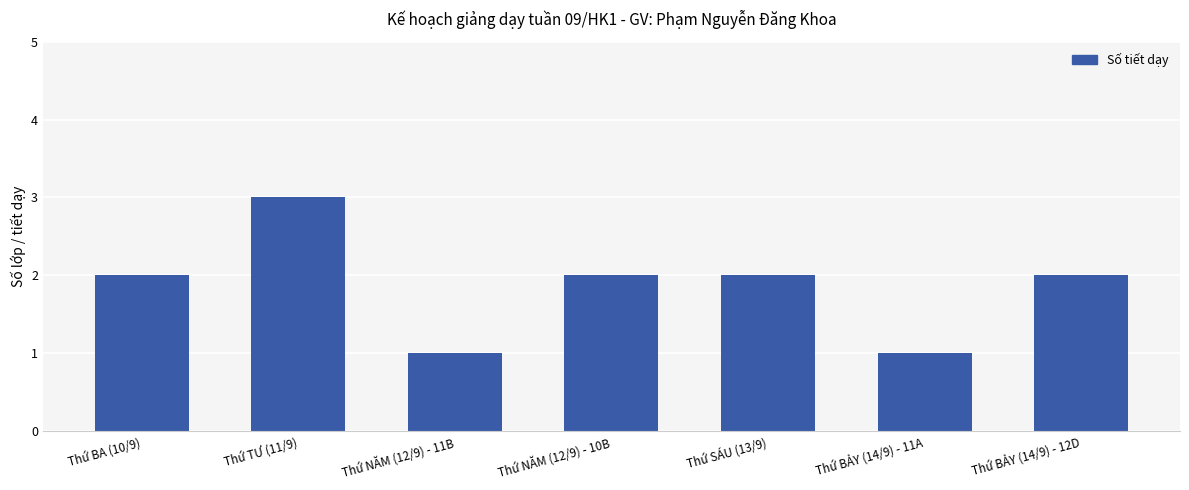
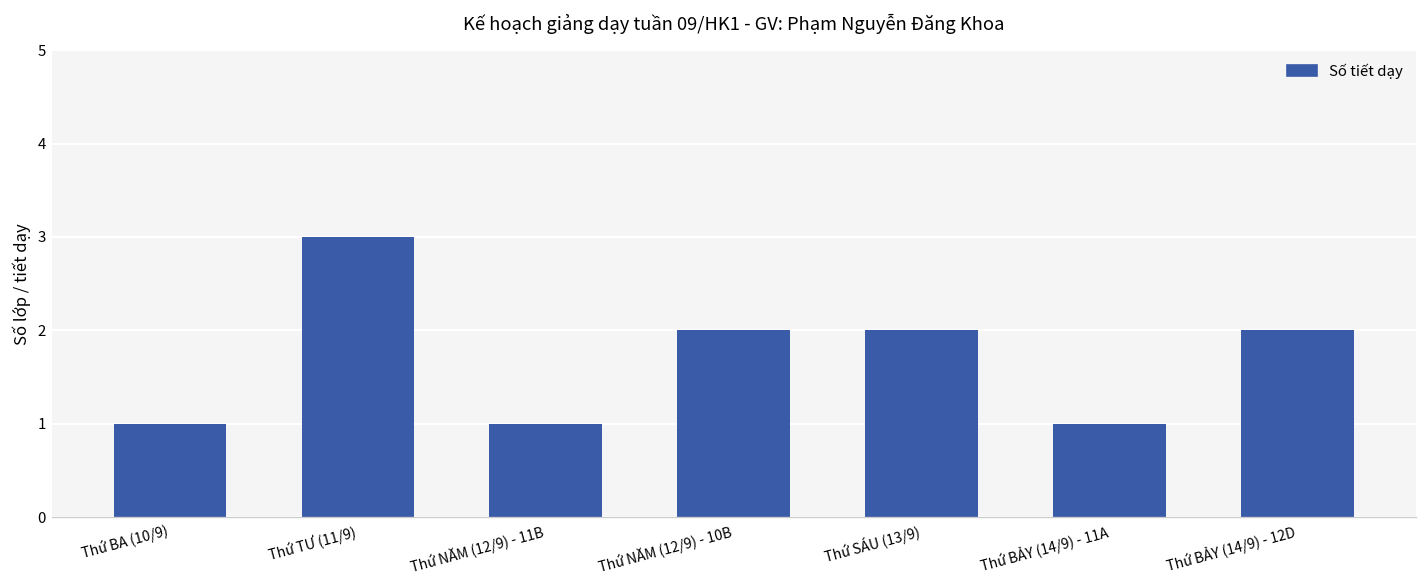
Thứ BA (10/9): 2 -> 1
